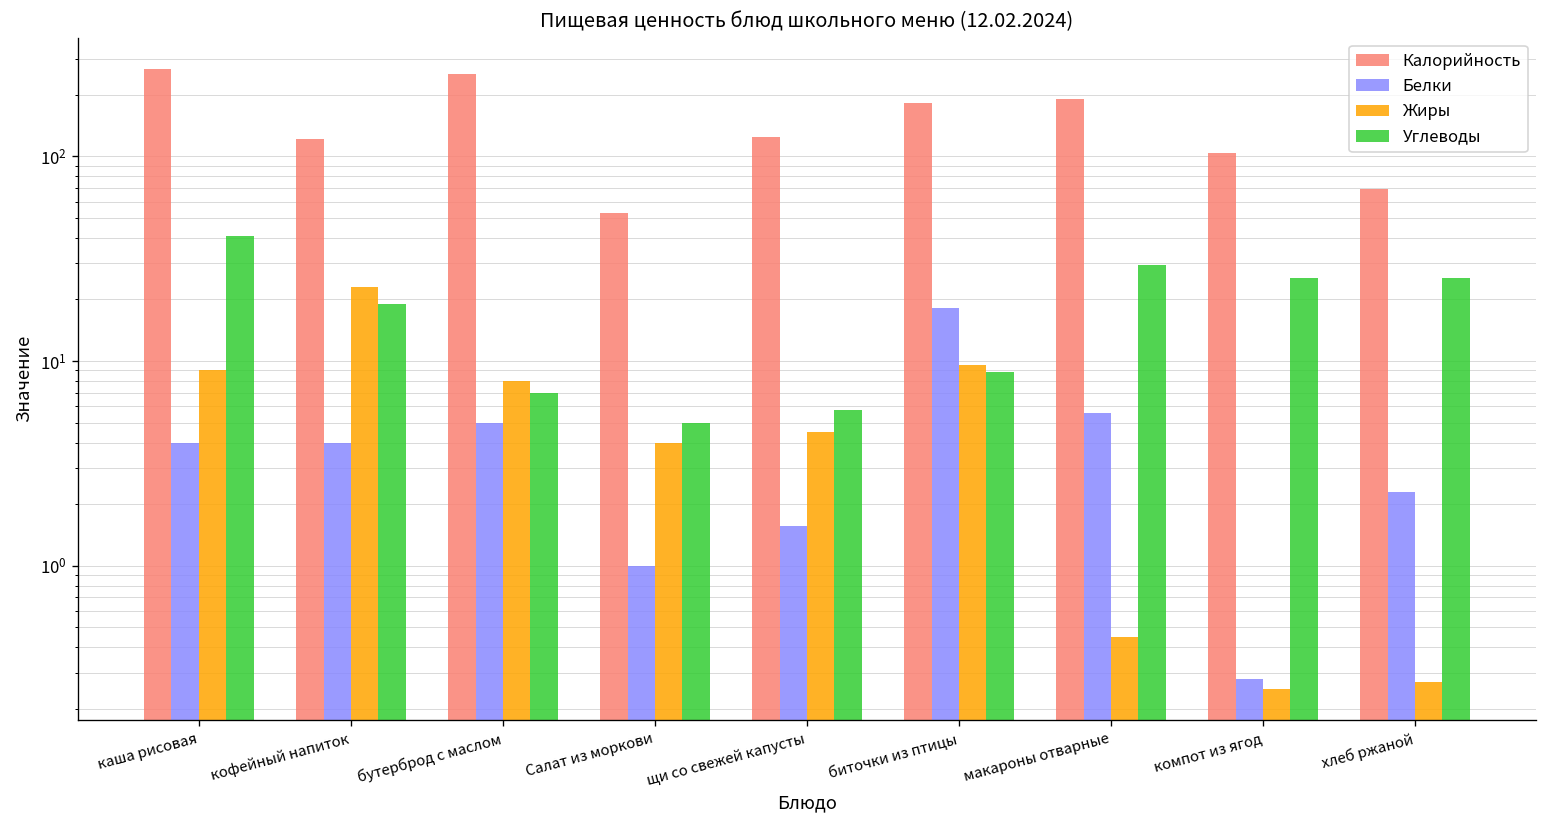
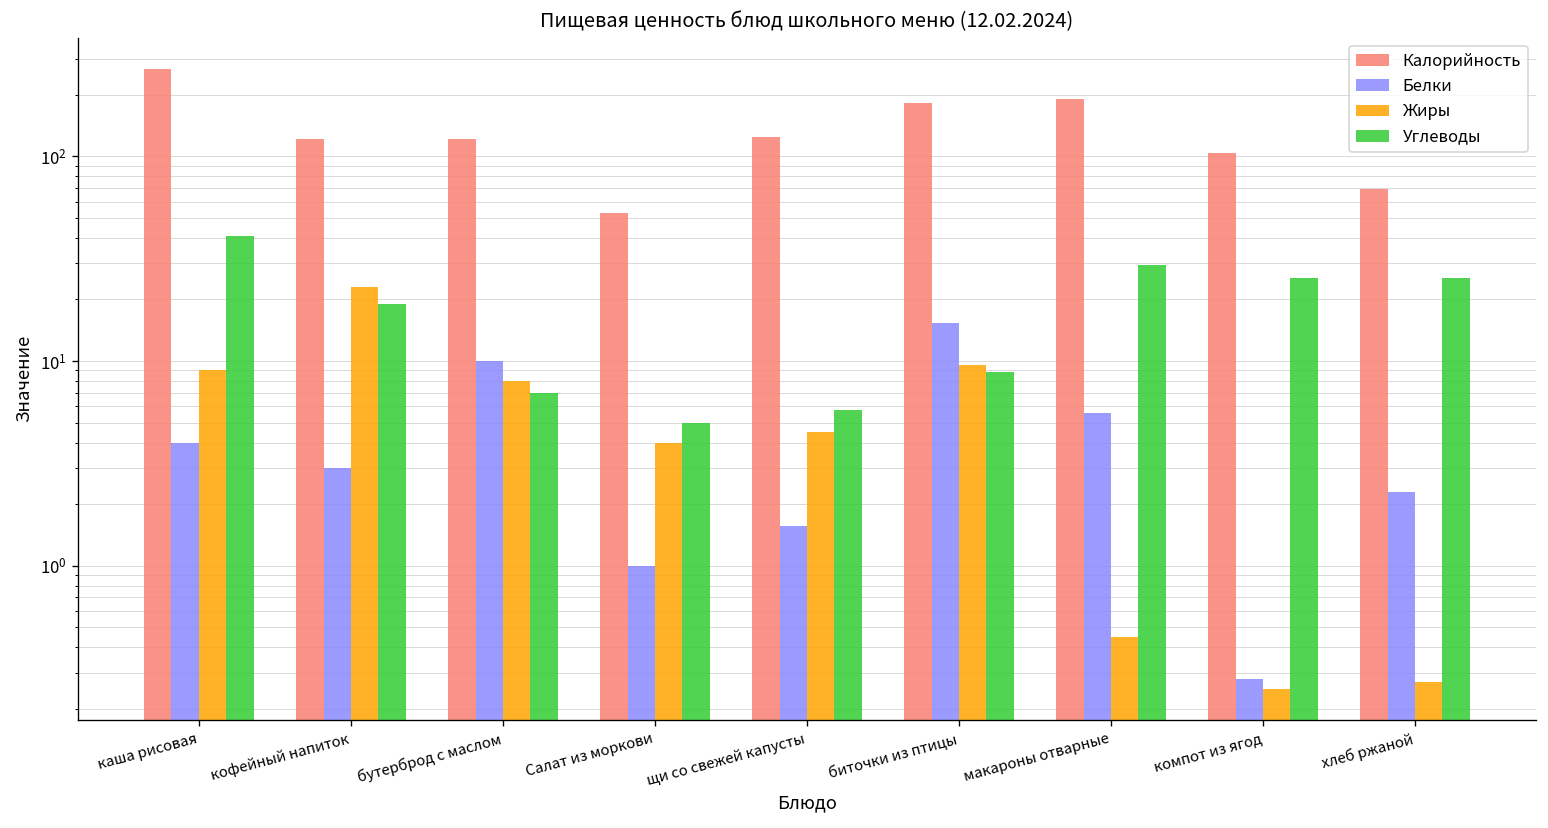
Белки, кофейный напиток: 4 -> 3
Калорийность, бутерброд с маслом: 250 -> 120
Белки, бутерброд с маслом: 5 -> 10
Белки, биточки из птицы: 18 -> 15
